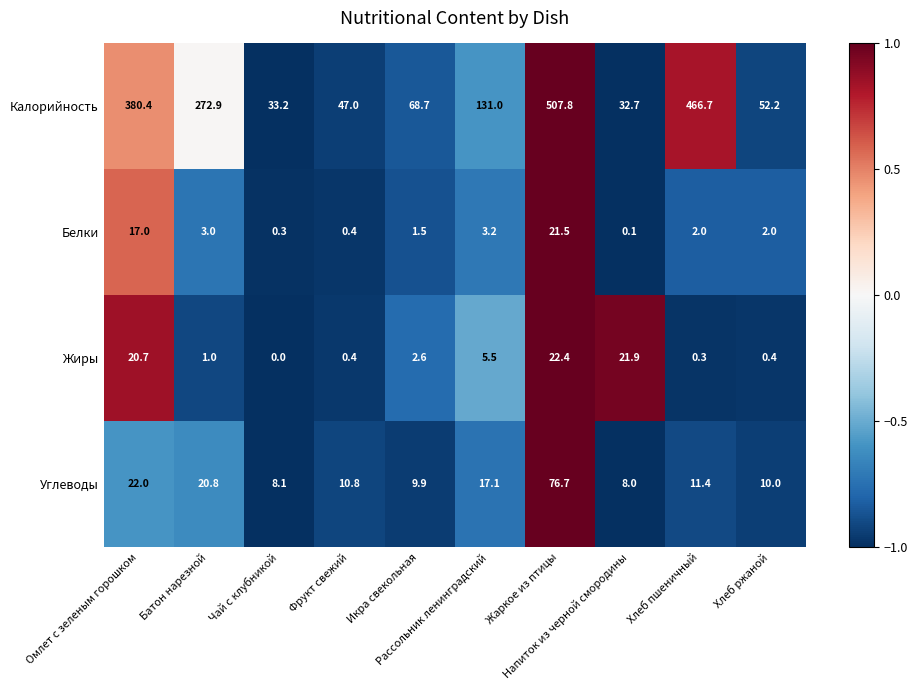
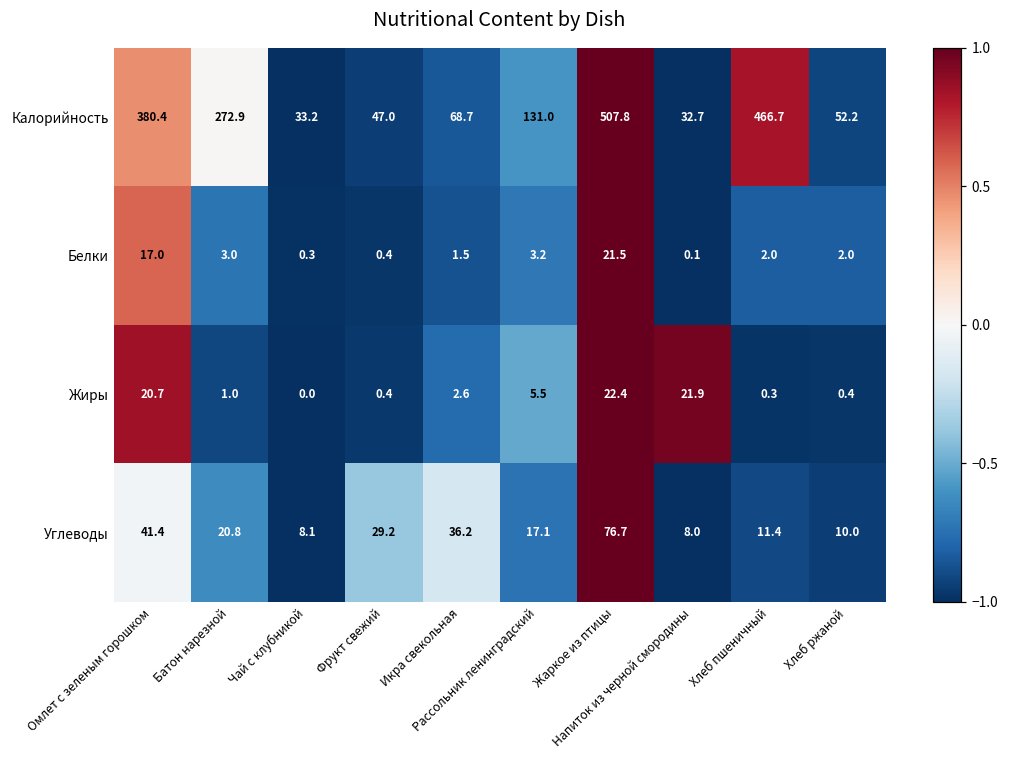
Углеводы, Омлет с зеленым горошком: 22.0 -> 41.4
Углеводы, Фрукт свежий: 10.8 -> 29.2
Углеводы, Икра свекольная: 9.9 -> 36.2
